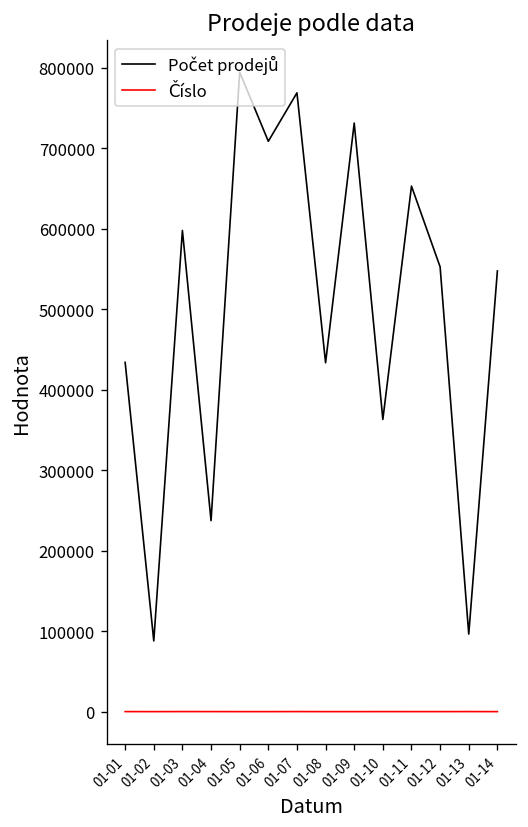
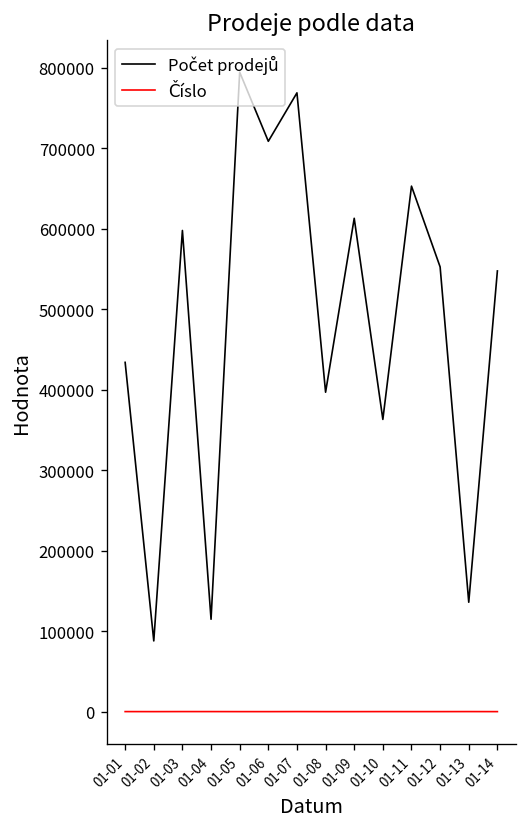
Počet prodejů, 01-04: 240000 -> 110000
Počet prodejů, 01-08: 430000 -> 400000
Počet prodejů, 01-09: 730000 -> 610000
Počet prodejů, 01-13: 100000 -> 140000
